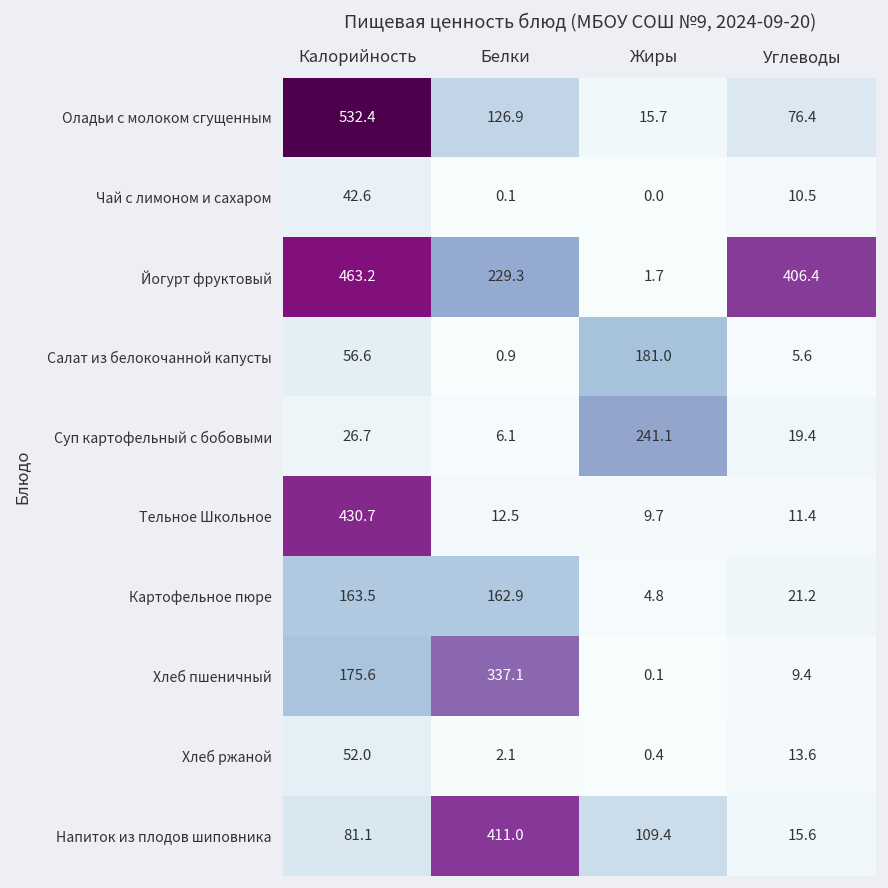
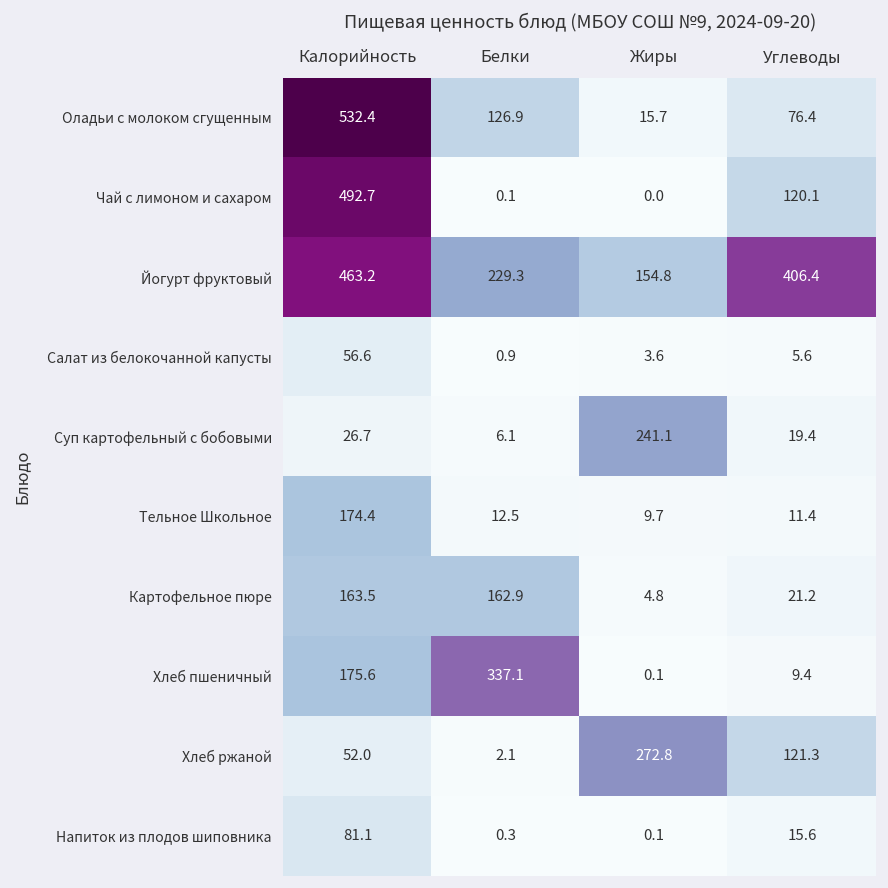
Чай с лимоном и сахаром, Калорийность: 42.6 -> 492.7
Чай с лимоном и сахаром, Углеводы: 10.5 -> 120.1
Йогурт фруктовый, Жиры: 1.7 -> 154.8
Салат из белокочанной капусты, Жиры: 181.0 -> 3.6
Тельное Школьное, Калорийность: 430.7 -> 174.4
Хлеб ржаной, Жиры: 0.4 -> 272.8
Хлеб ржаной, Углеводы: 13.6 -> 121.3
Напиток из плодов шиповника, Белки: 411.0 -> 0.3
Напиток из плодов шиповника, Жиры: 109.4 -> 0.1
